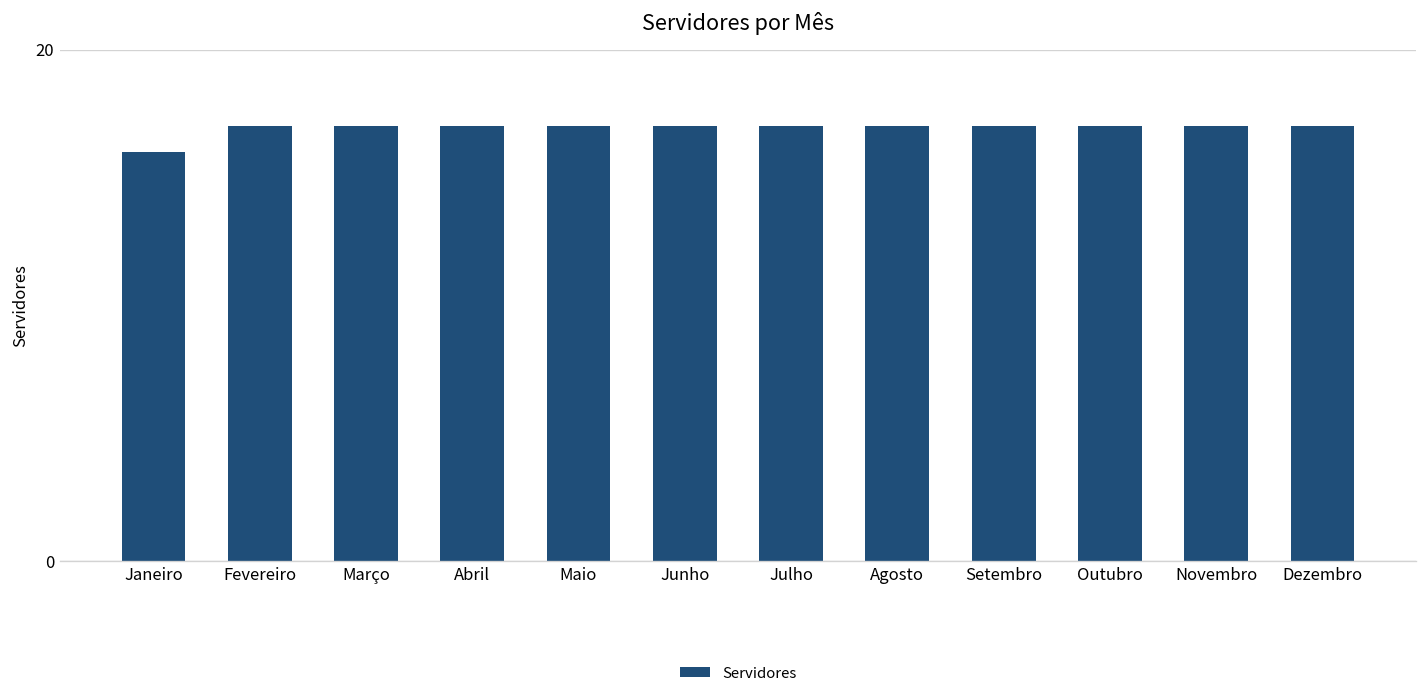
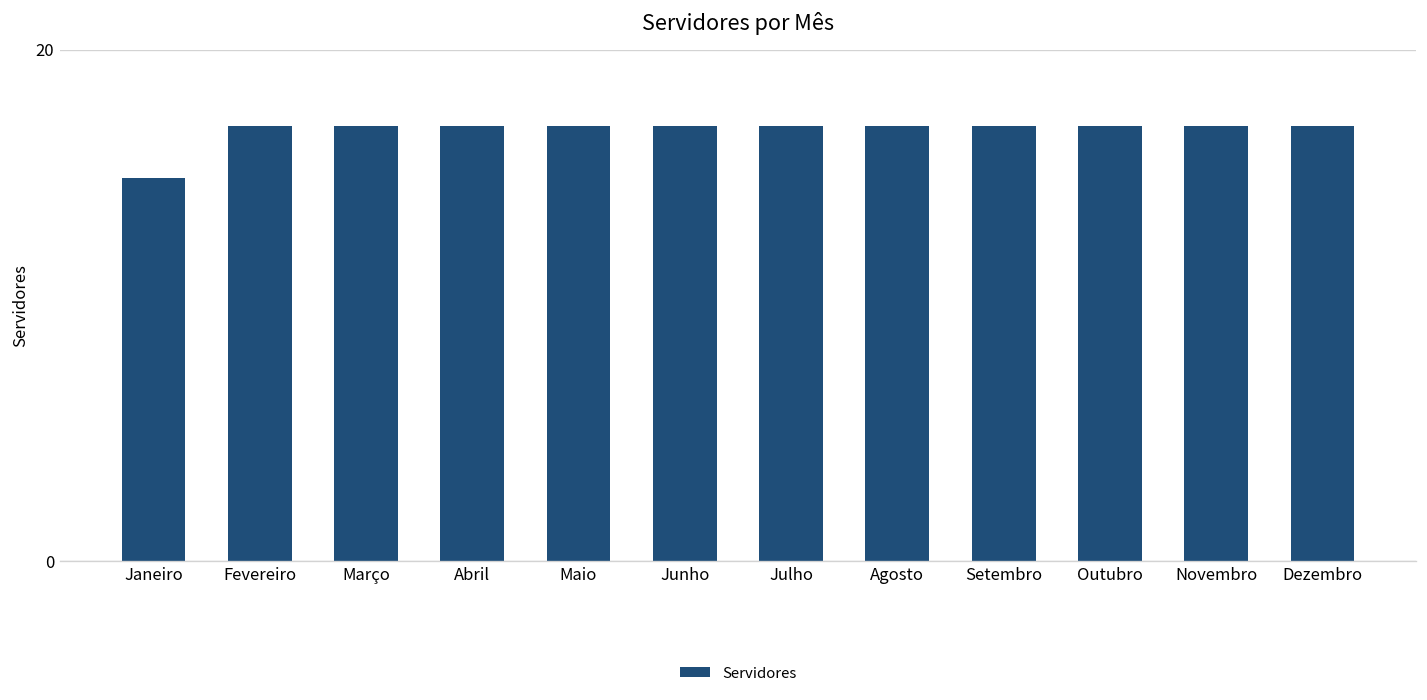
Janeiro: 16 -> 15
